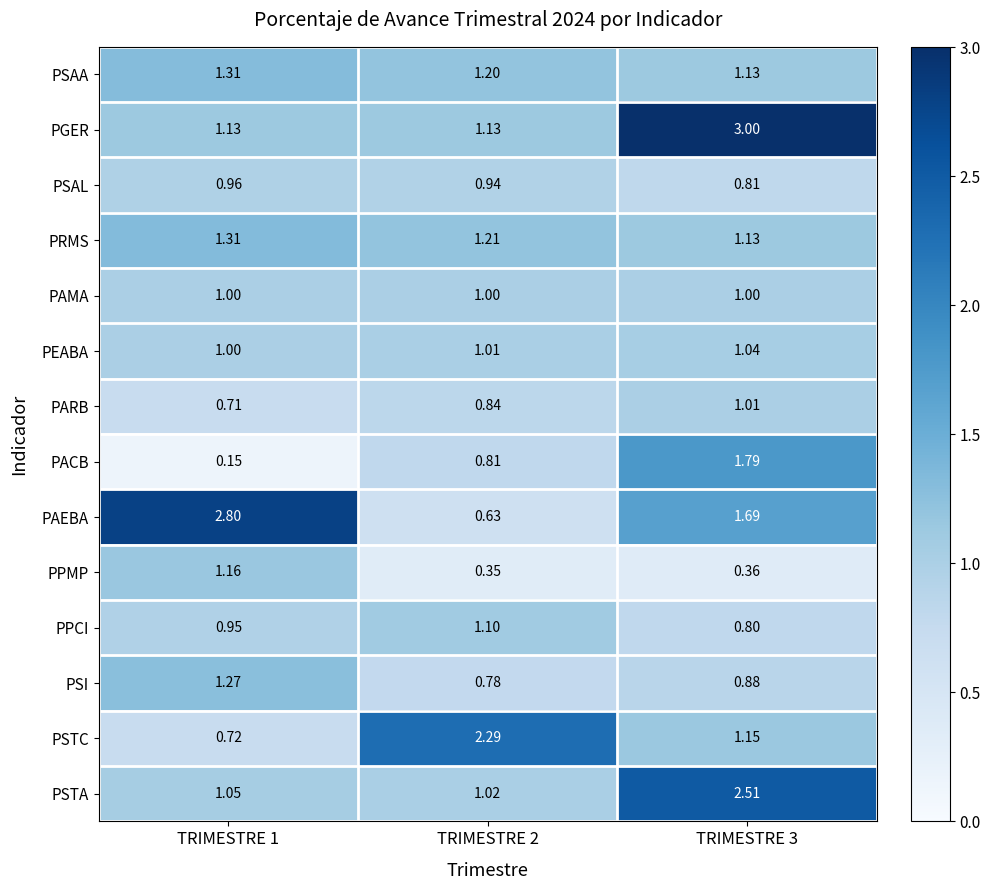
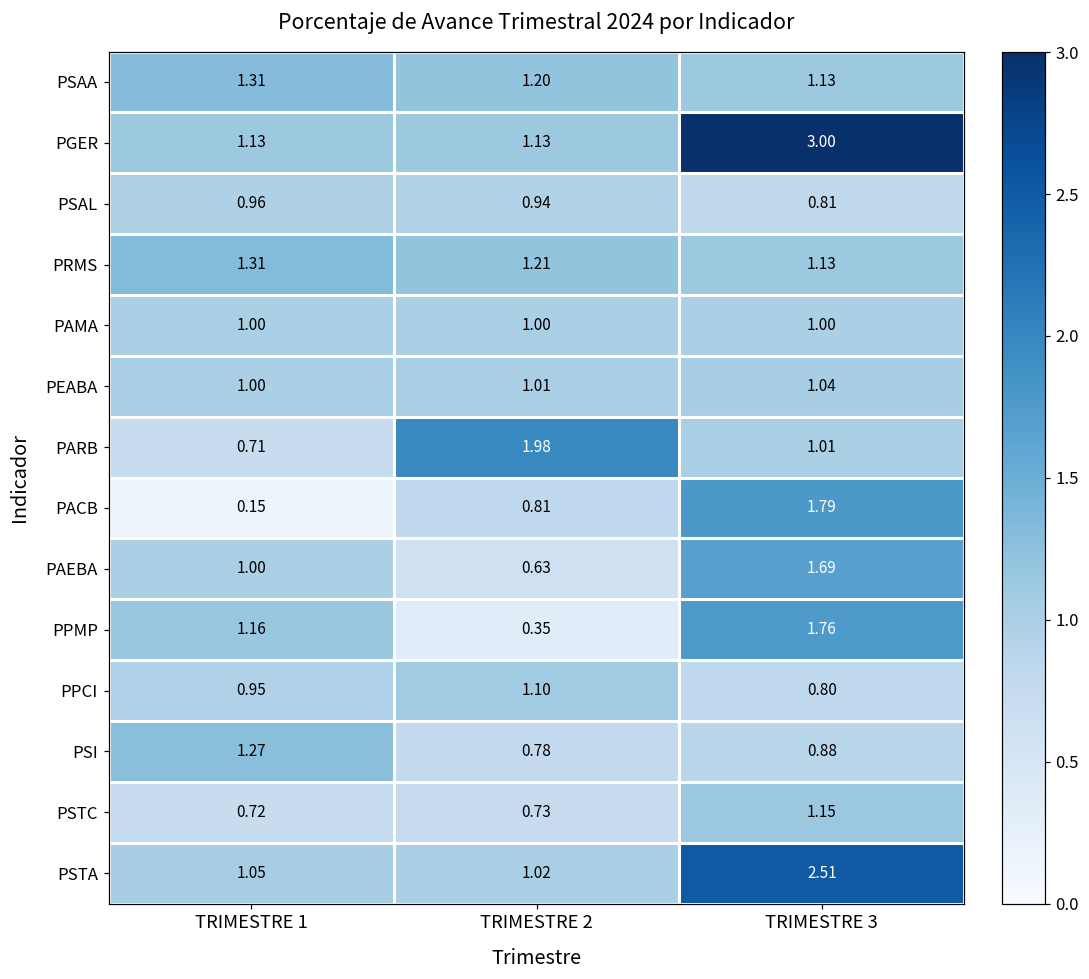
PARB, TRIMESTRE 2: 0.84 -> 1.98
PAEBA, TRIMESTRE 1: 2.80 -> 1.00
PPMP, TRIMESTRE 3: 0.36 -> 1.76
PSTC, TRIMESTRE 2: 2.29 -> 0.73
